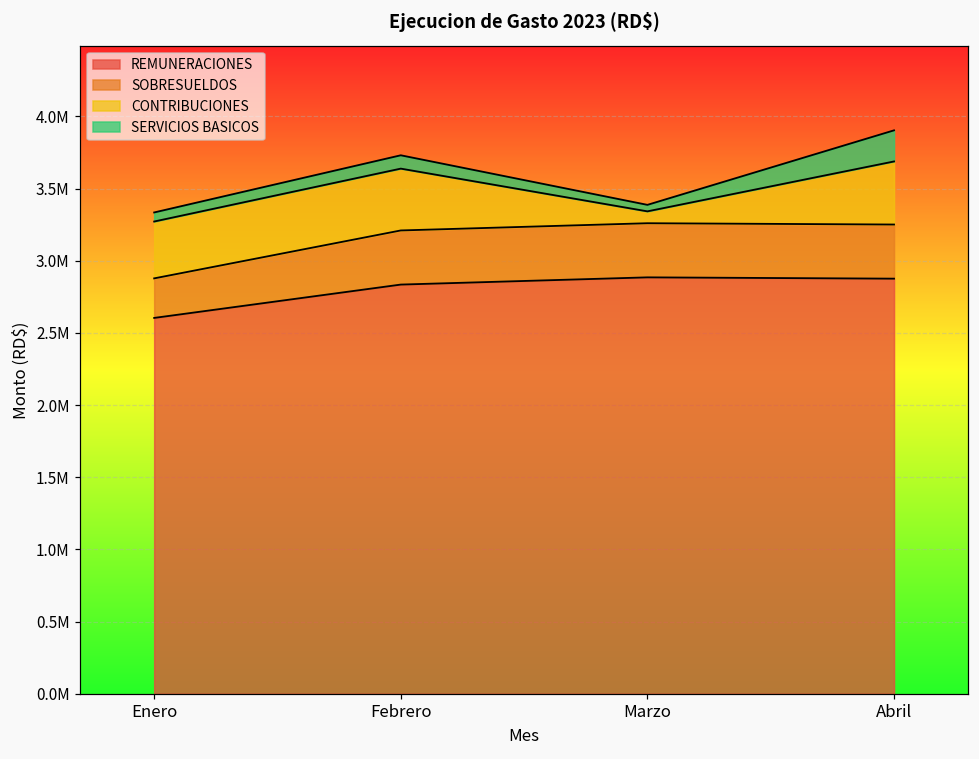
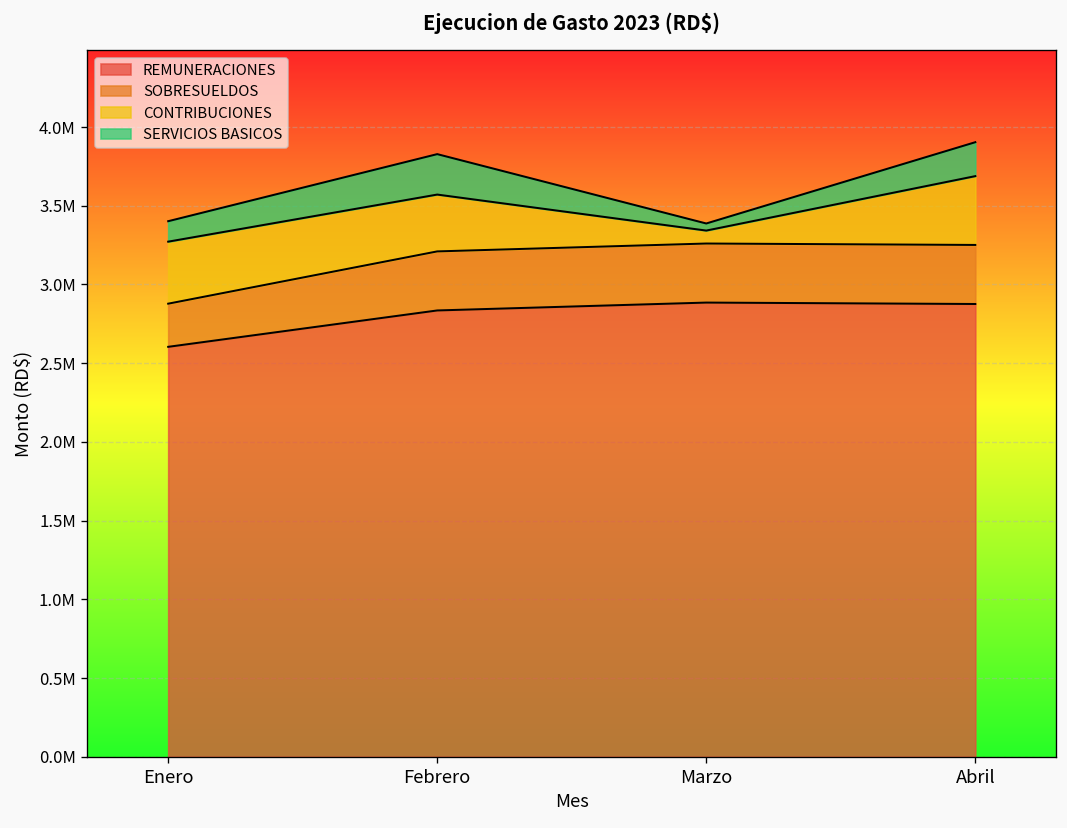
SERVICIOS BASICOS, Enero: 60000 -> 130000
CONTRIBUCIONES, Febrero: 430000 -> 360000
SERVICIOS BASICOS, Febrero: 90000 -> 260000
